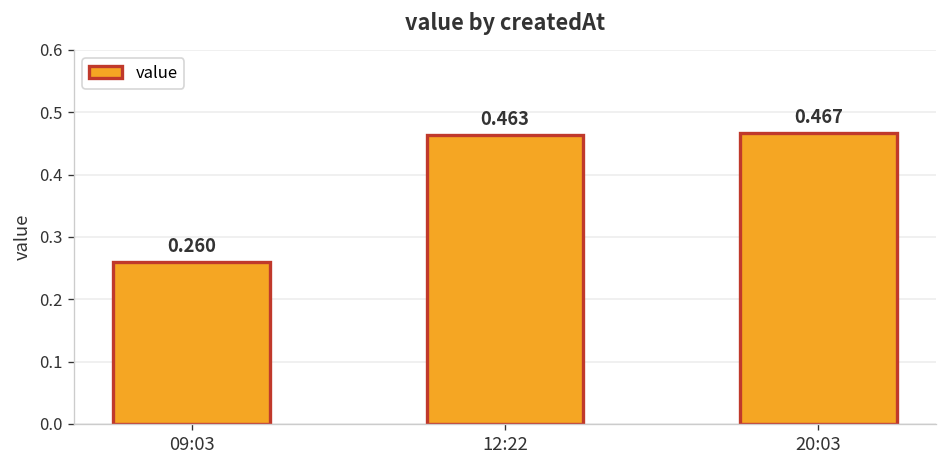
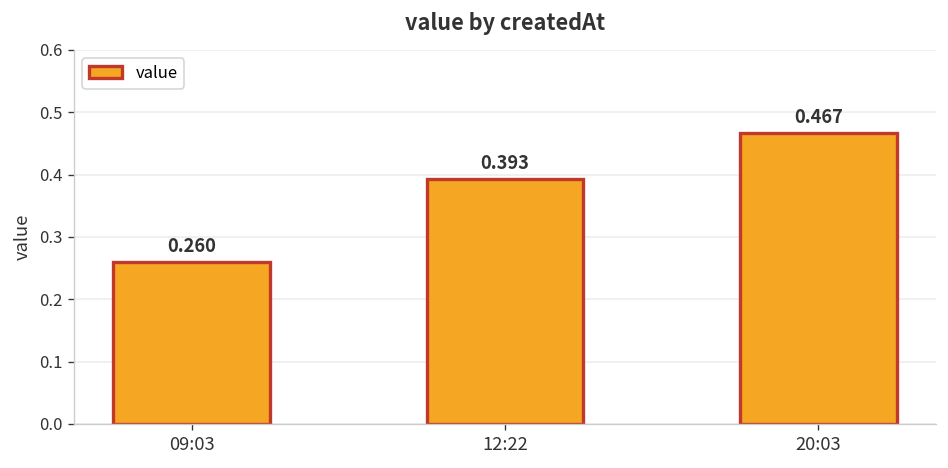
12:22: 0.463 -> 0.393
